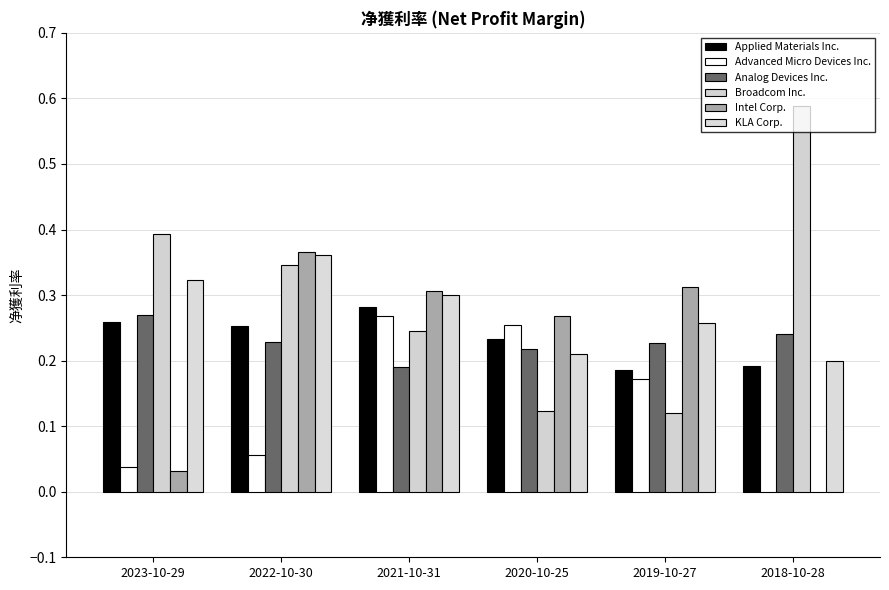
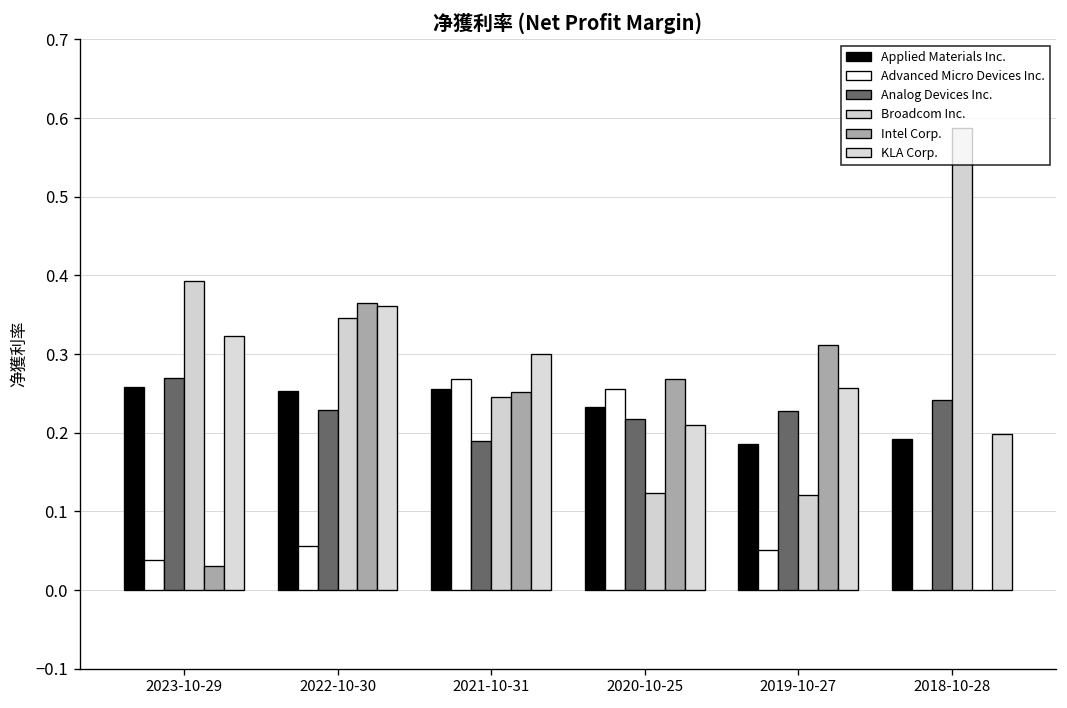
Applied Materials Inc., 2021-10-31: 0.28 -> 0.26
Intel Corp., 2021-10-31: 0.31 -> 0.25
Advanced Micro Devices Inc., 2019-10-27: 0.17 -> 0.05
